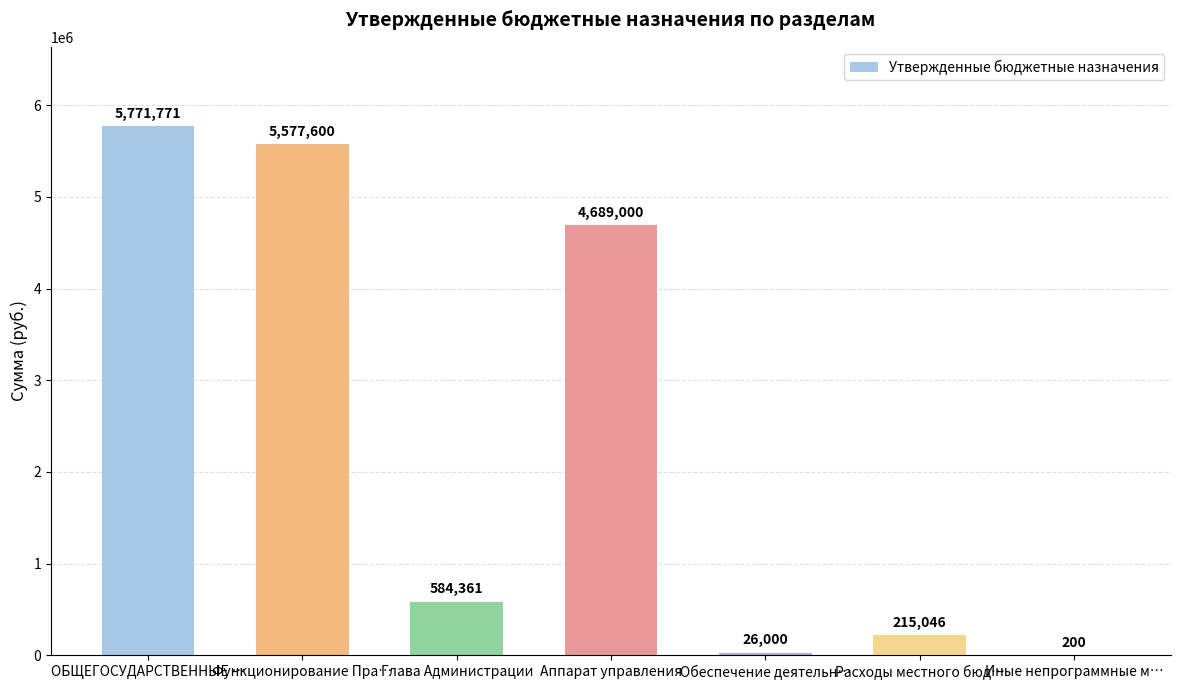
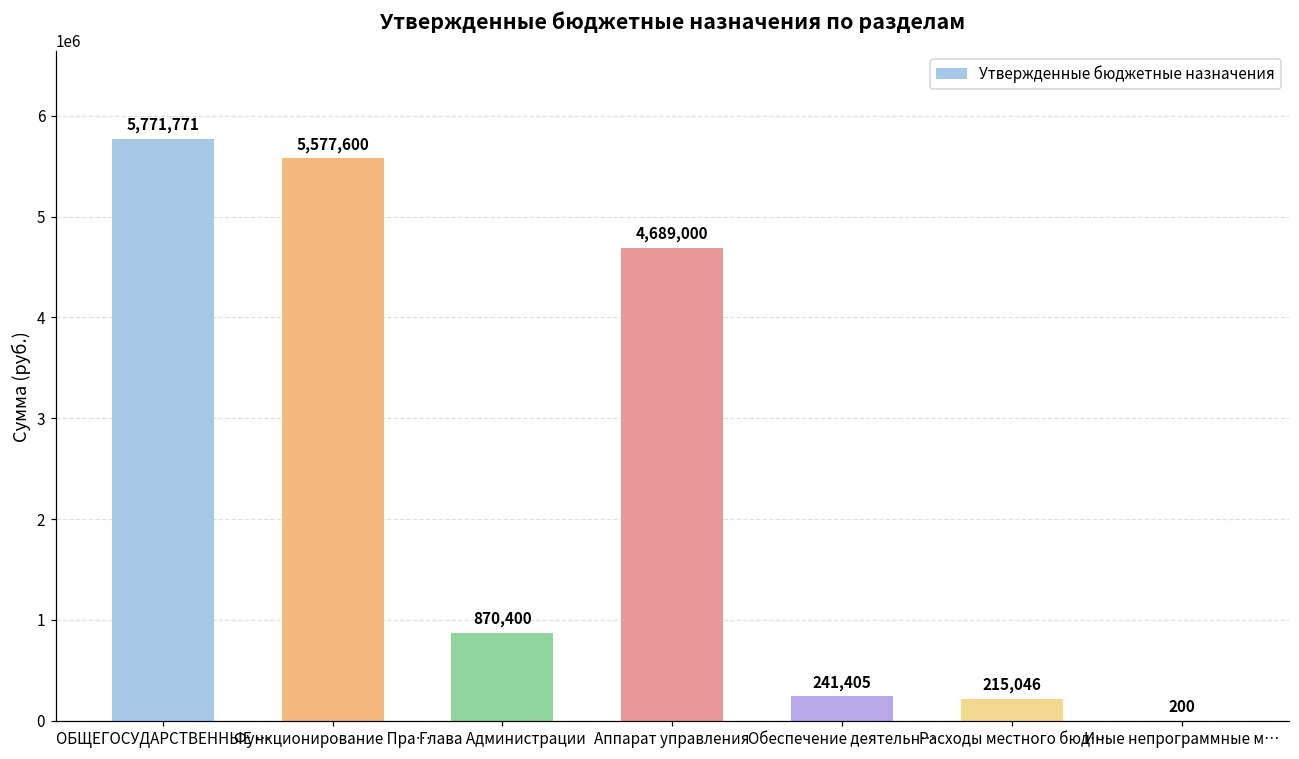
Глава Администрации: 584,361 -> 870,400
Обеспечение деятельн…: 26,000 -> 241,405
